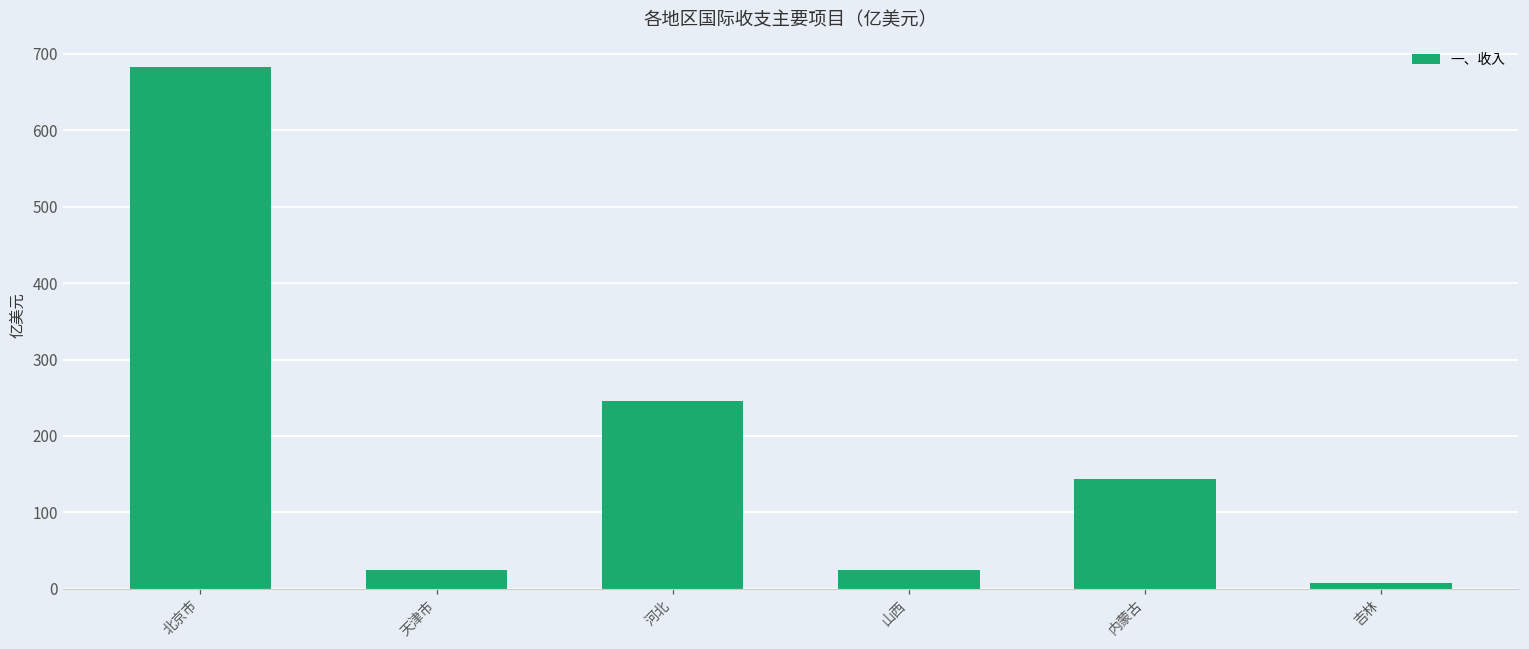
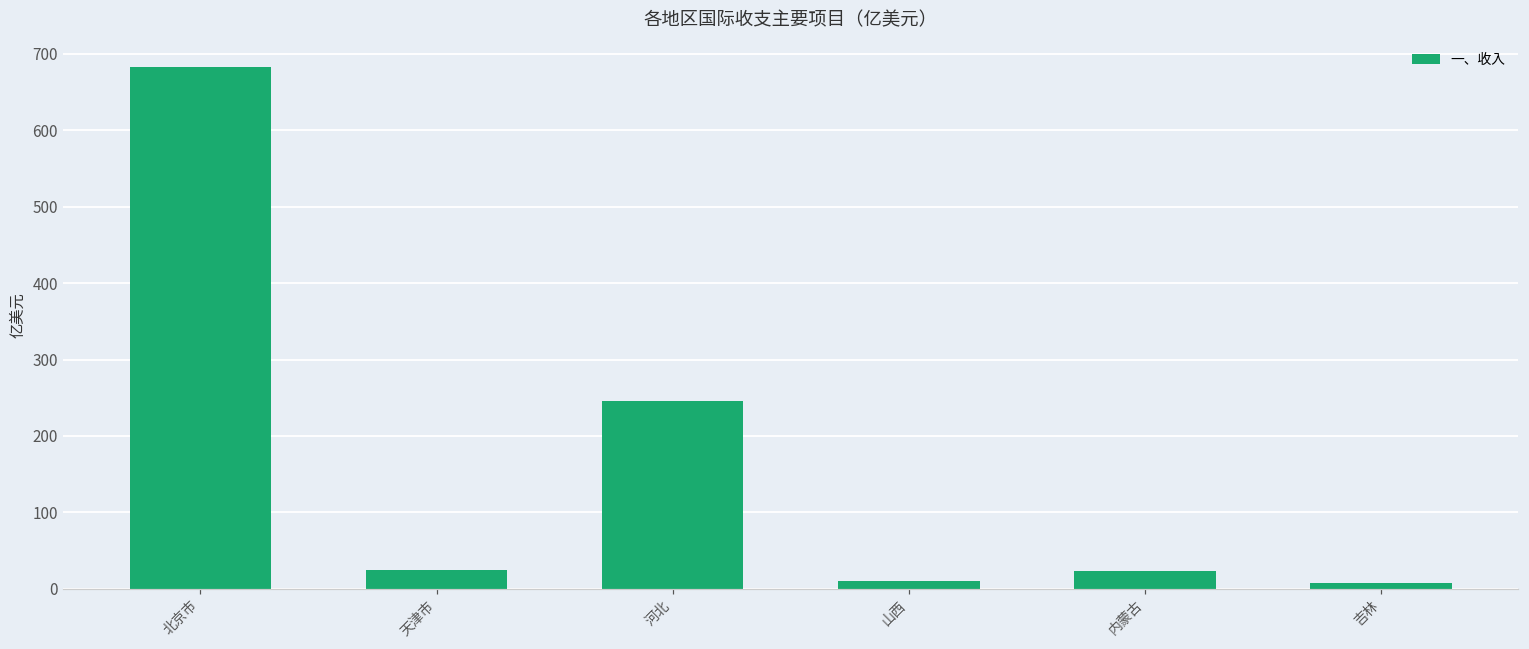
山西: 20 -> 10
内蒙古: 140 -> 20
